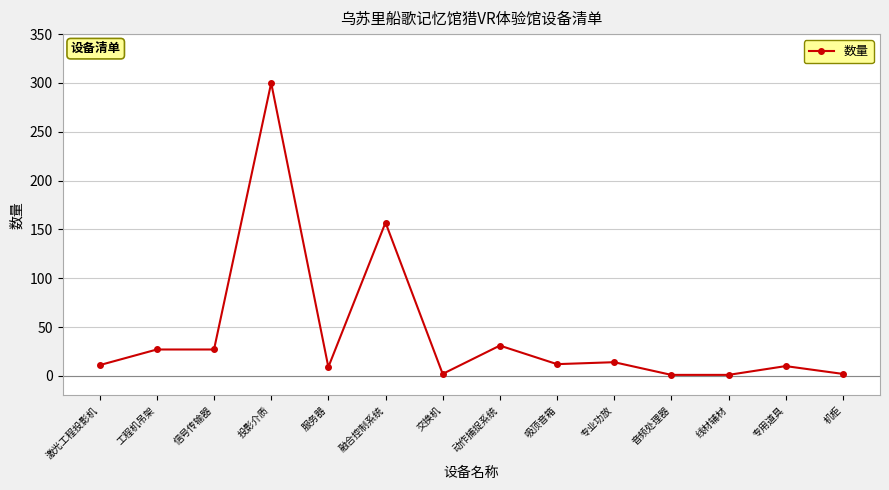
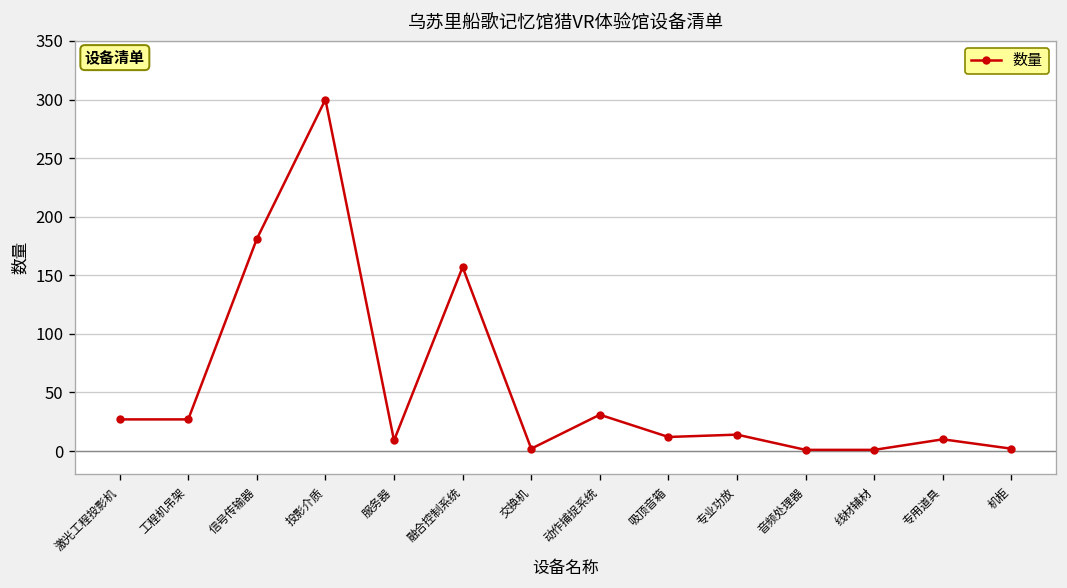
激光工程投影机: 10 -> 30
信号传输器: 30 -> 180
